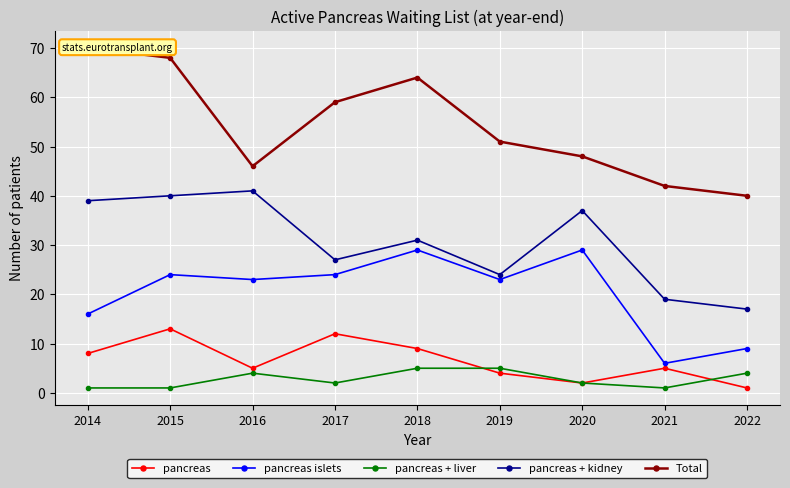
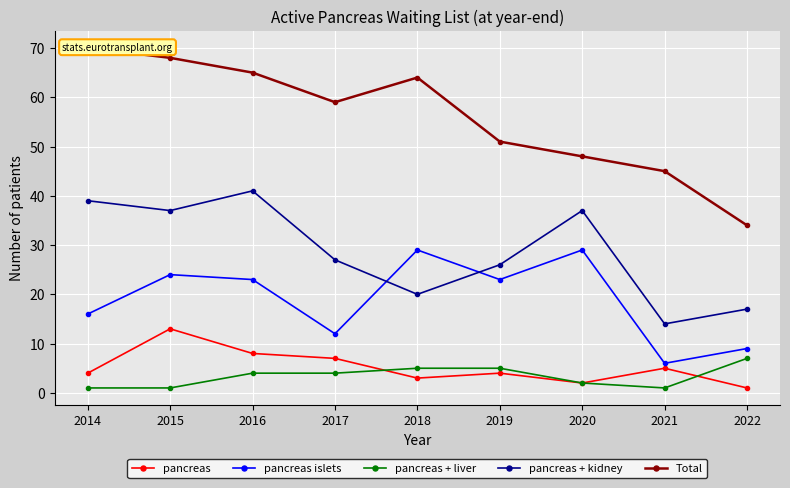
pancreas, 2014: 8 -> 4
pancreas + kidney, 2015: 40 -> 37
pancreas, 2016: 5 -> 8
Total, 2016: 46 -> 65
pancreas, 2017: 12 -> 7
pancreas islets, 2017: 24 -> 12
pancreas + liver, 2017: 2 -> 4
pancreas, 2018: 9 -> 3
pancreas + kidney, 2018: 31 -> 20
pancreas + kidney, 2019: 24 -> 26
pancreas + kidney, 2021: 19 -> 14
Total, 2021: 42 -> 45
pancreas + liver, 2022: 4 -> 7
Total, 2022: 40 -> 34
